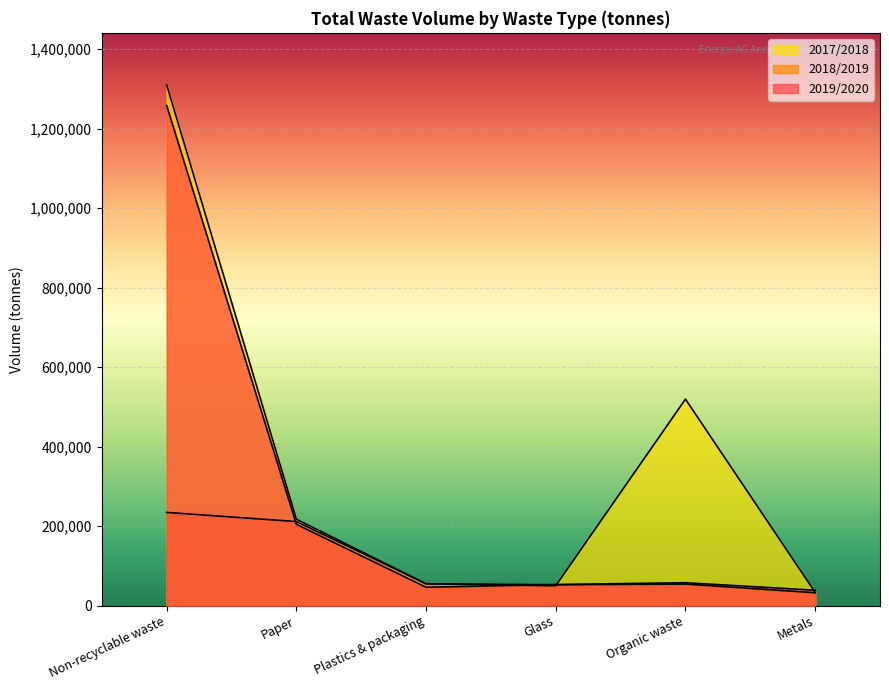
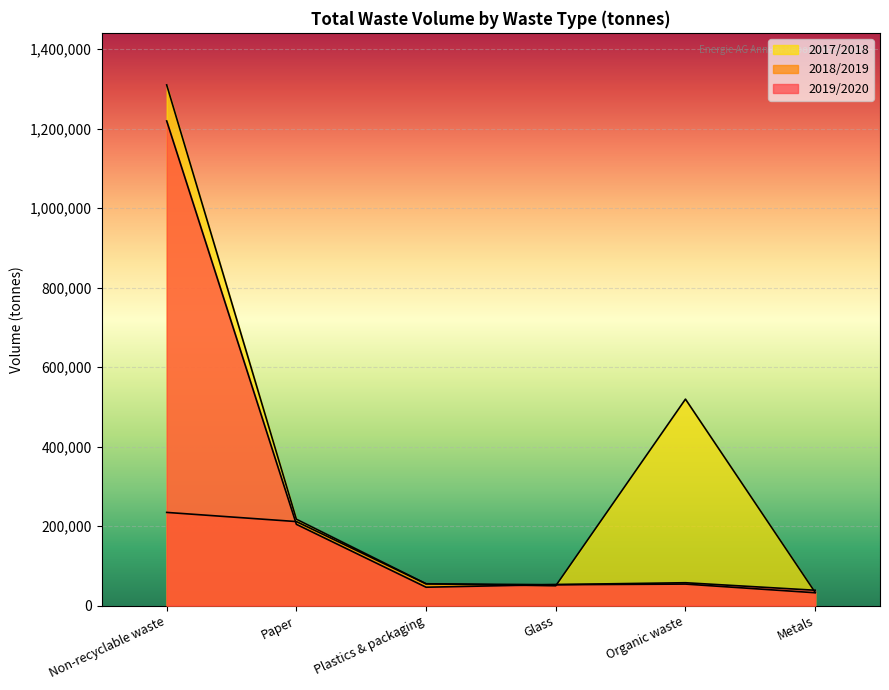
2019/2020, Non-recyclable waste: 1,260,000 -> 1,220,000
